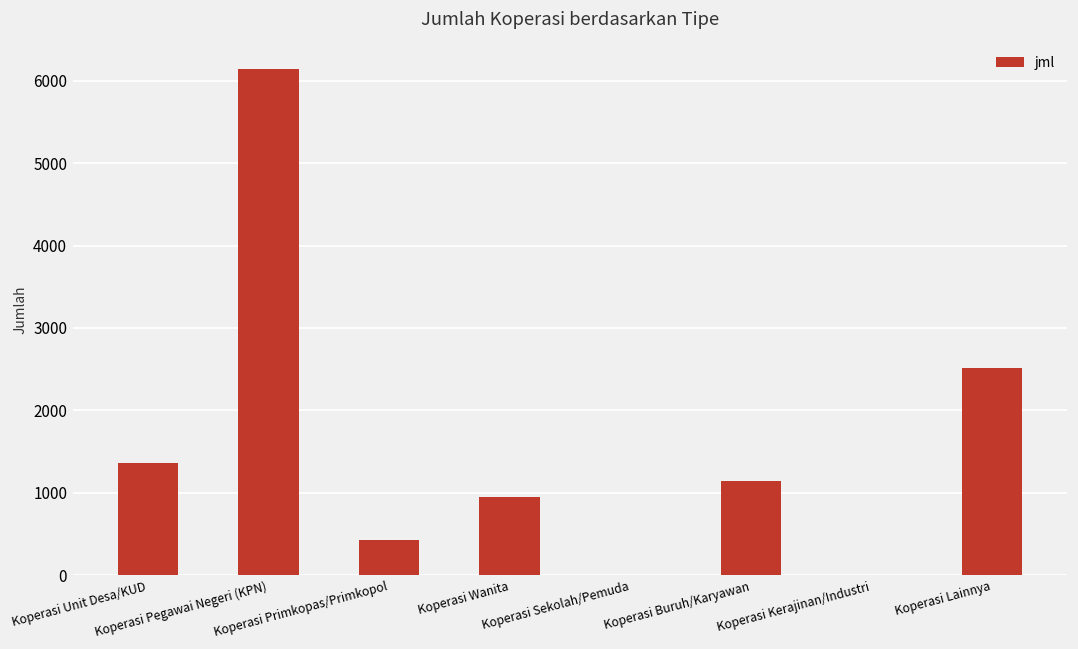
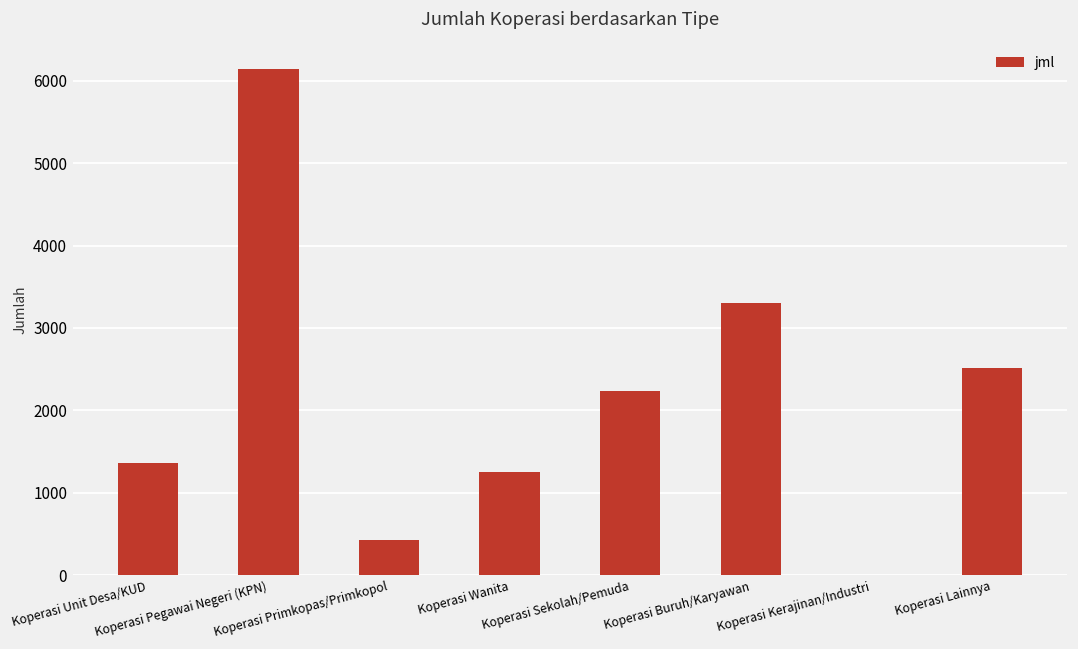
Koperasi Wanita: 900 -> 1200
Koperasi Sekolah/Pemuda: 0 -> 2200
Koperasi Buruh/Karyawan: 1100 -> 3300
